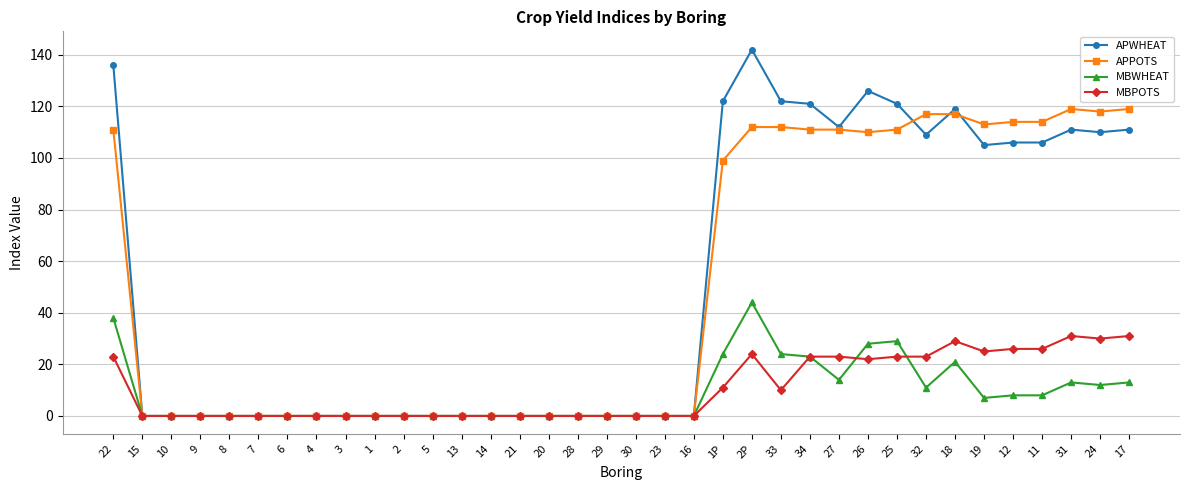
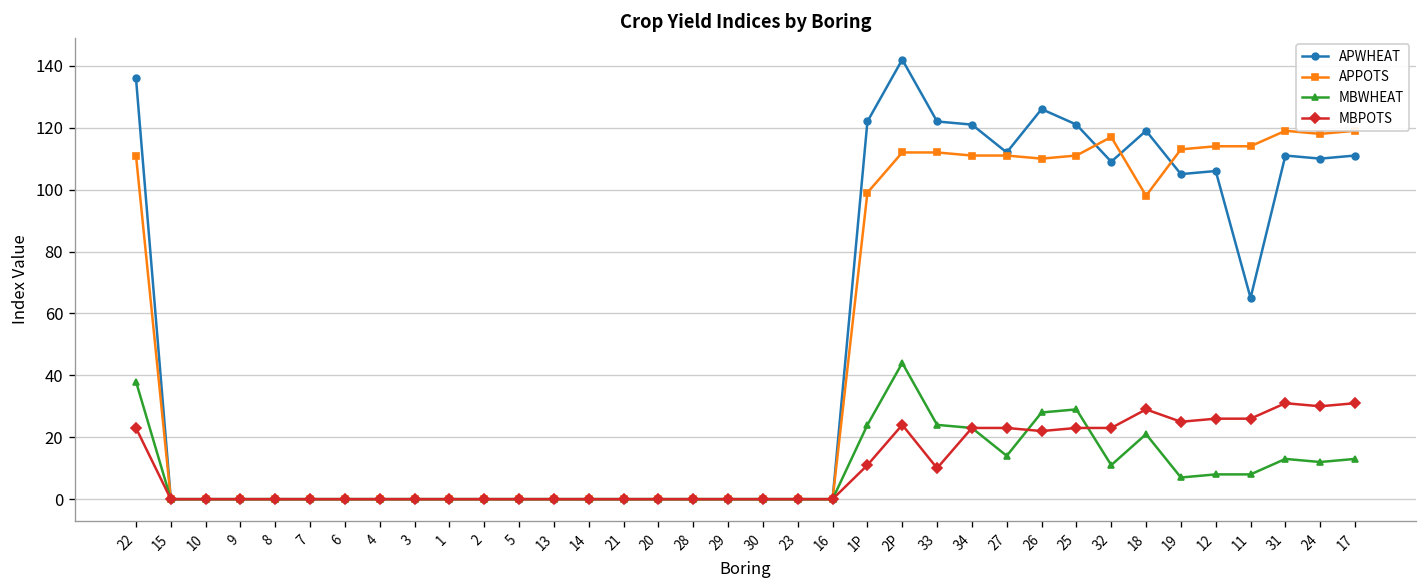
APPOTS, 18: 117 -> 98
APWHEAT, 11: 106 -> 65
